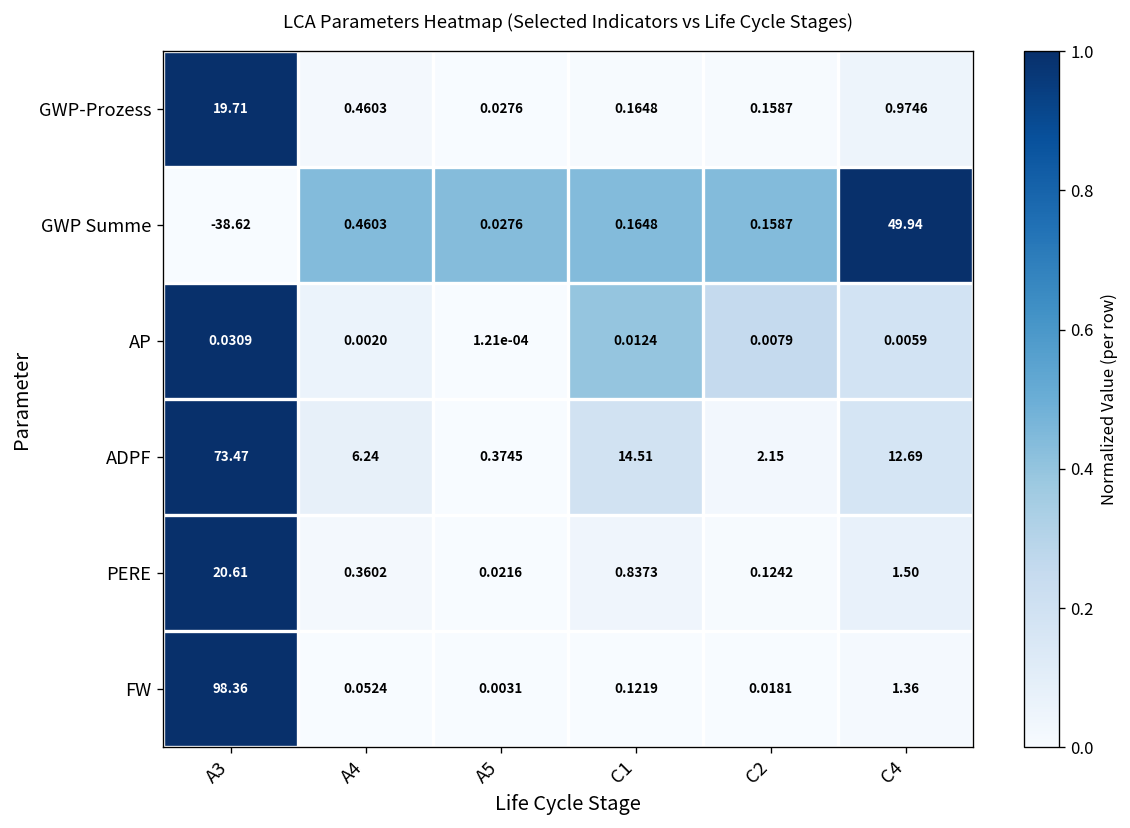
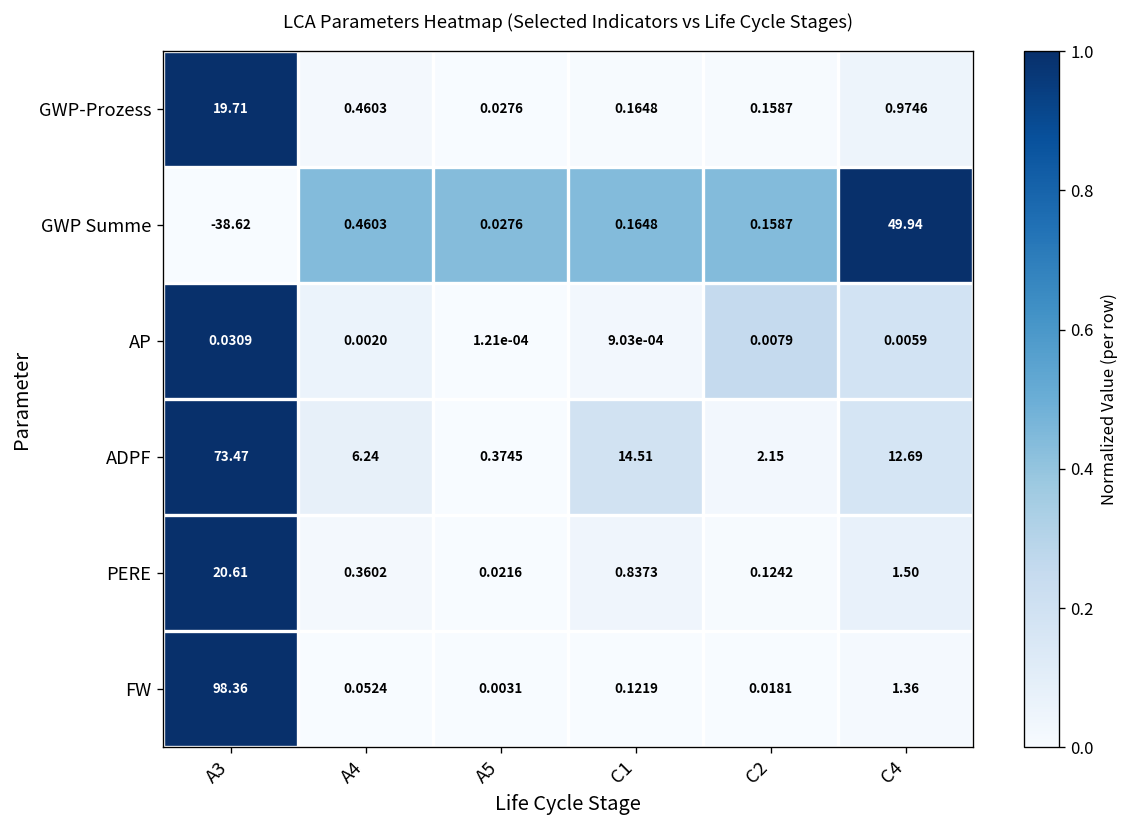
AP, C1: 0.0124 -> 9.03e-04
